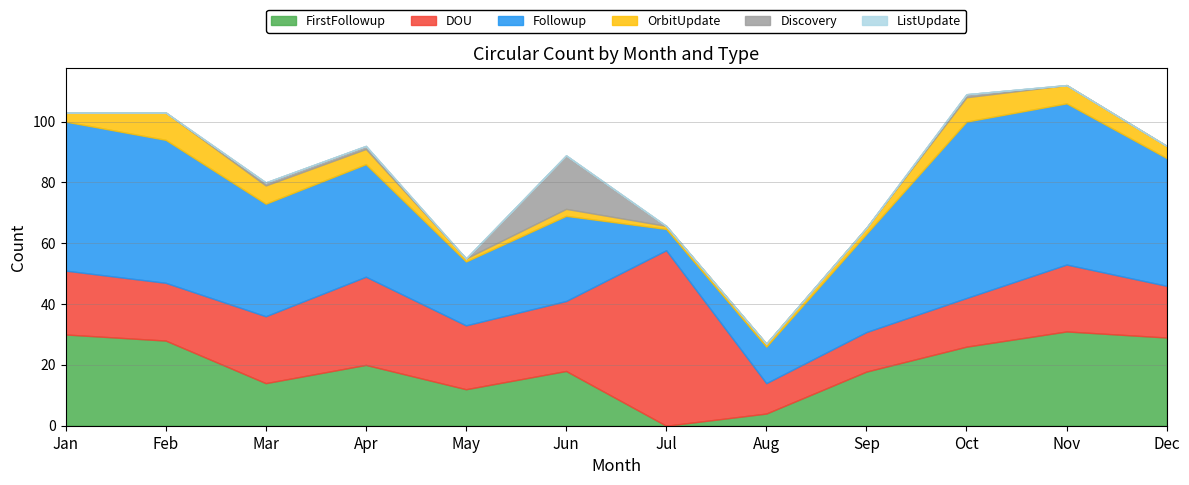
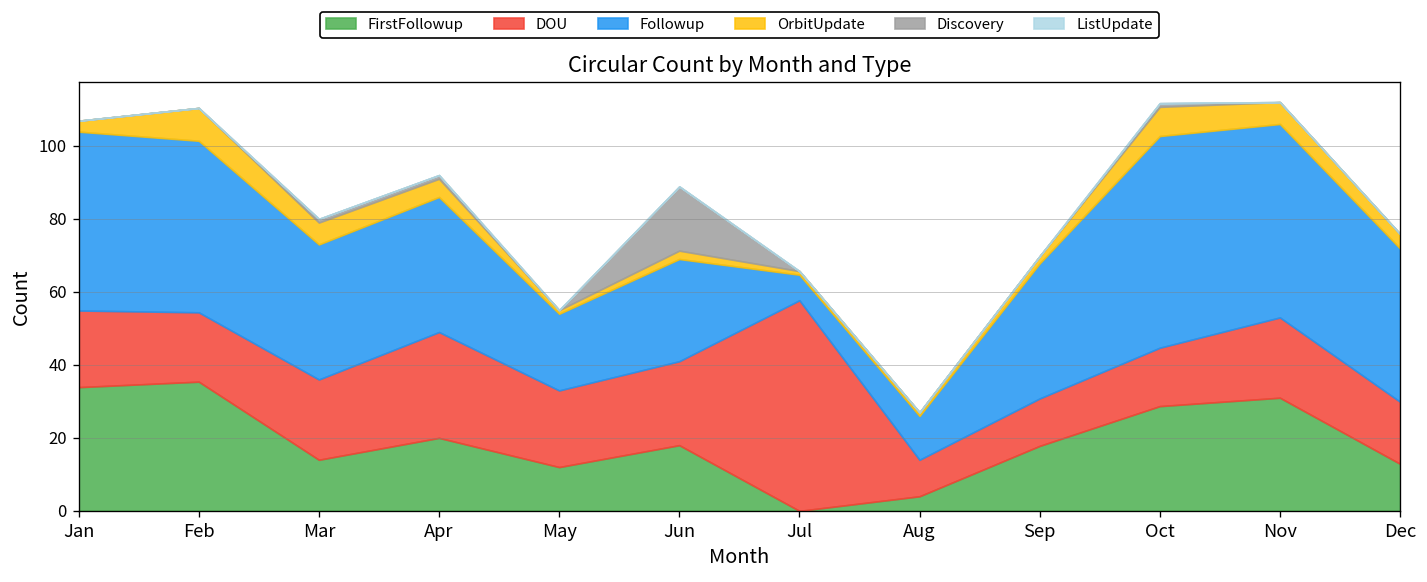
FirstFollowup, Jan: 30 -> 34
FirstFollowup, Feb: 28 -> 35
Followup, Sep: 32 -> 37
FirstFollowup, Oct: 26 -> 29
FirstFollowup, Dec: 29 -> 13
